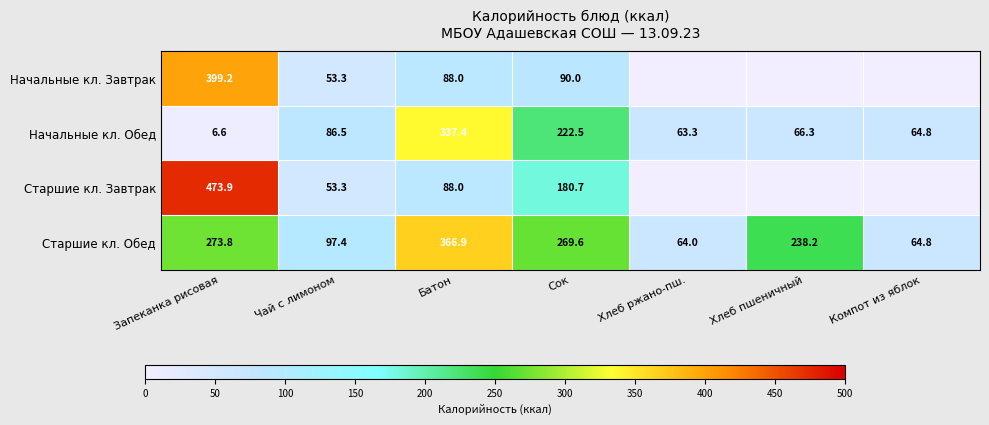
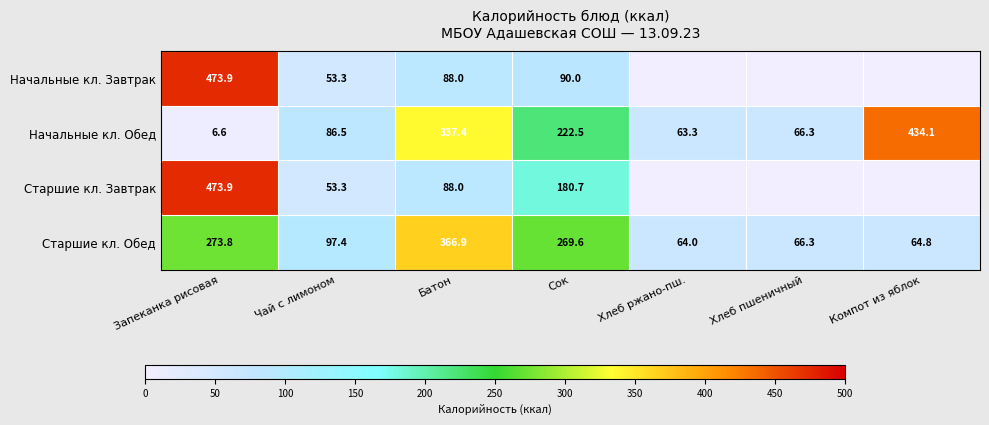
Начальные кл. Завтрак, Запеканка рисовая: 399.2 -> 473.9
Начальные кл. Обед, Компот из яблок: 64.8 -> 434.1
Старшие кл. Обед, Хлеб пшеничный: 238.2 -> 66.3
